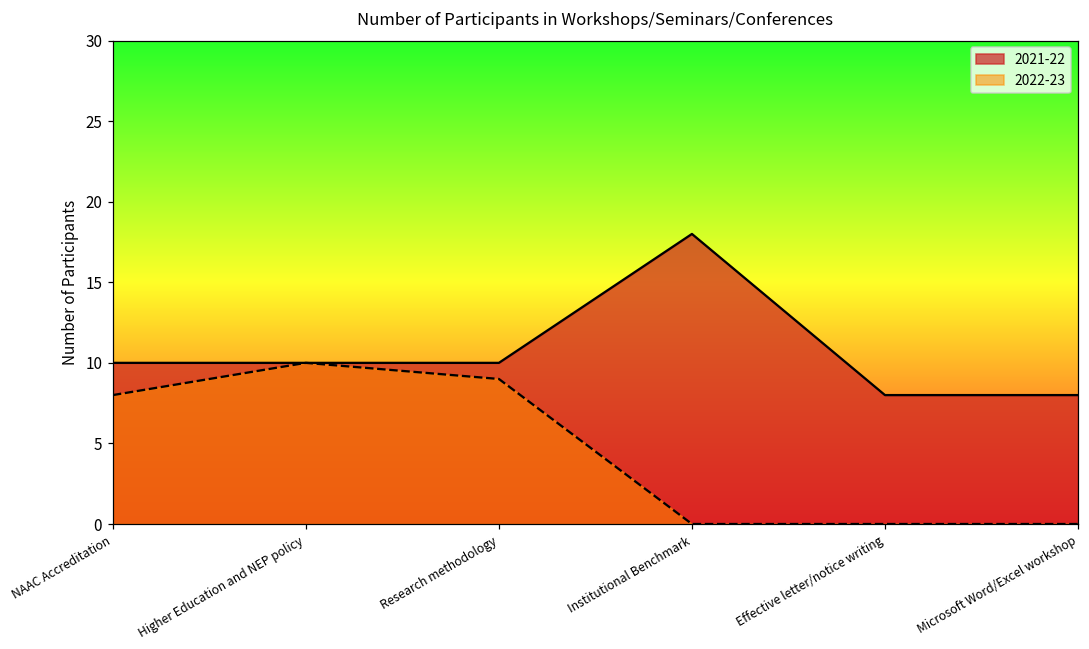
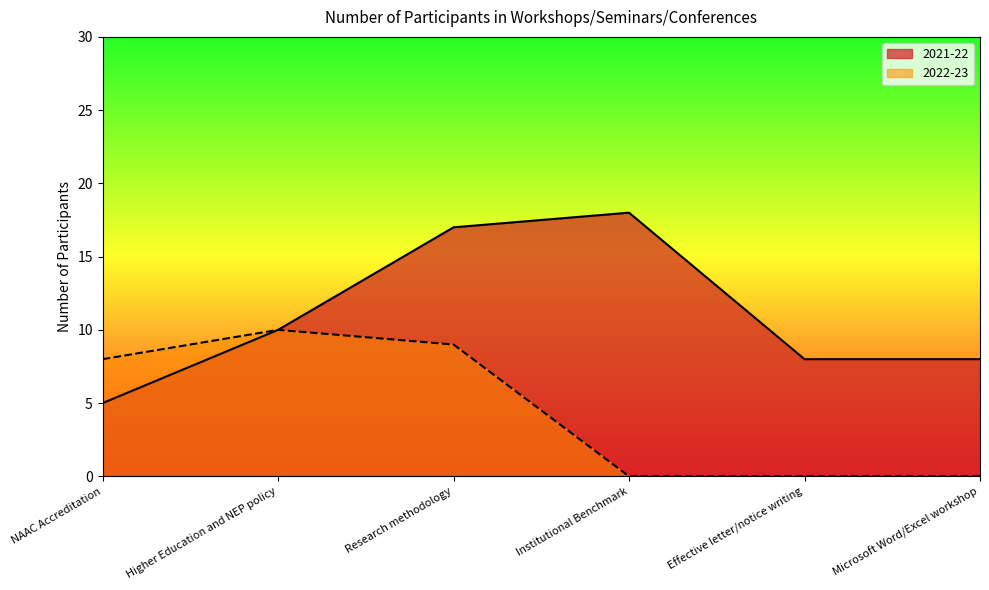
2021-22, NAAC Accreditation: 10 -> 5
2021-22, Research methodology: 10 -> 17
